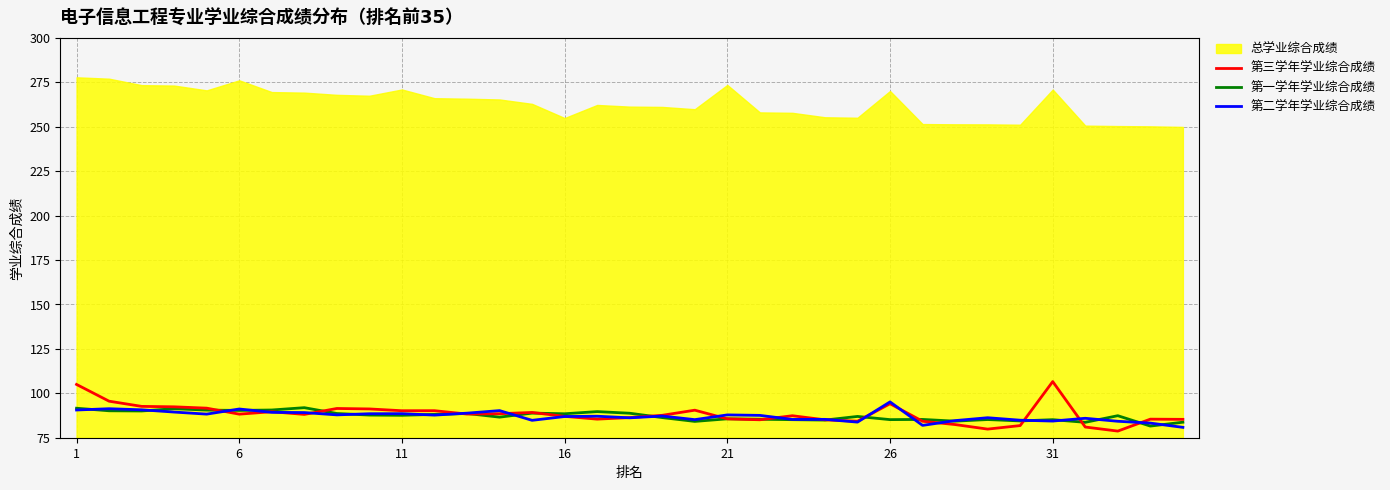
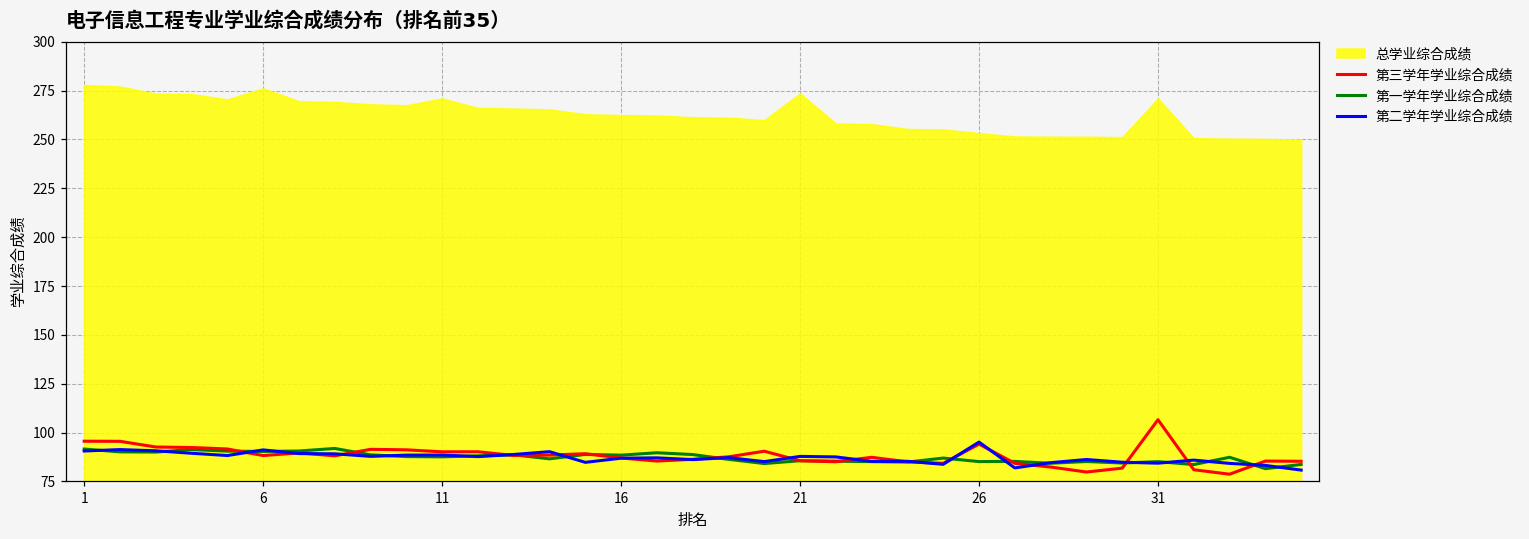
第三学年学业综合成绩, 1: 105 -> 96
总学业综合成绩, 16: 255 -> 262
总学业综合成绩, 26: 270 -> 253
